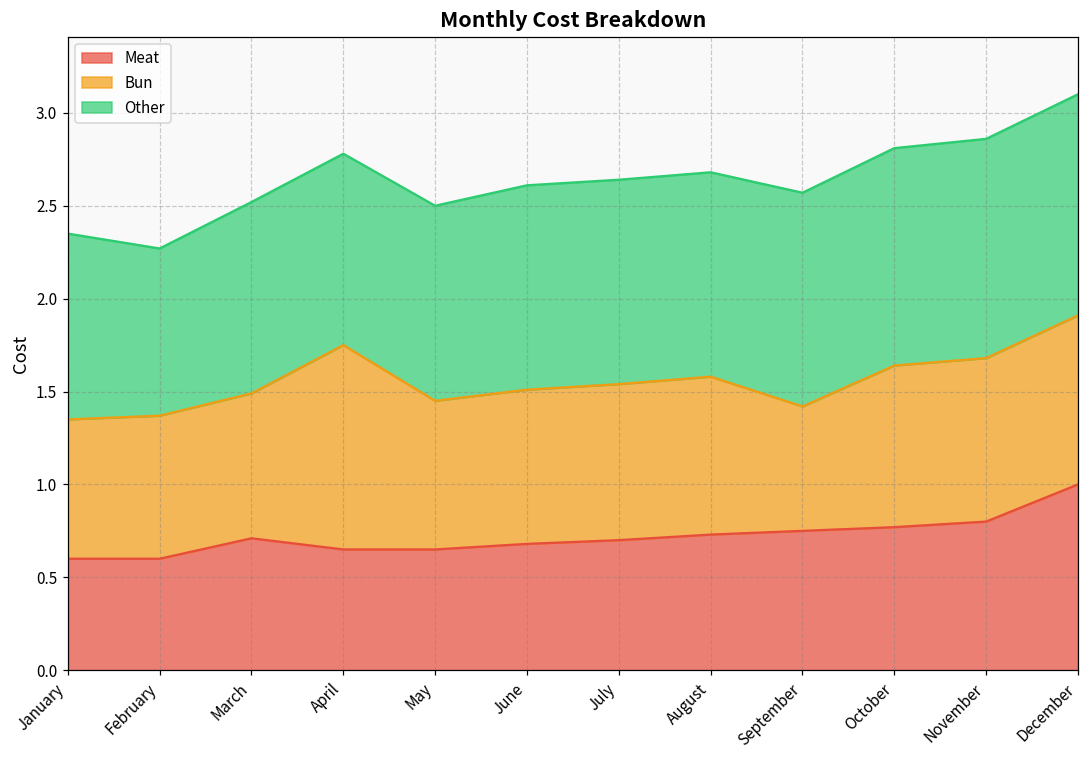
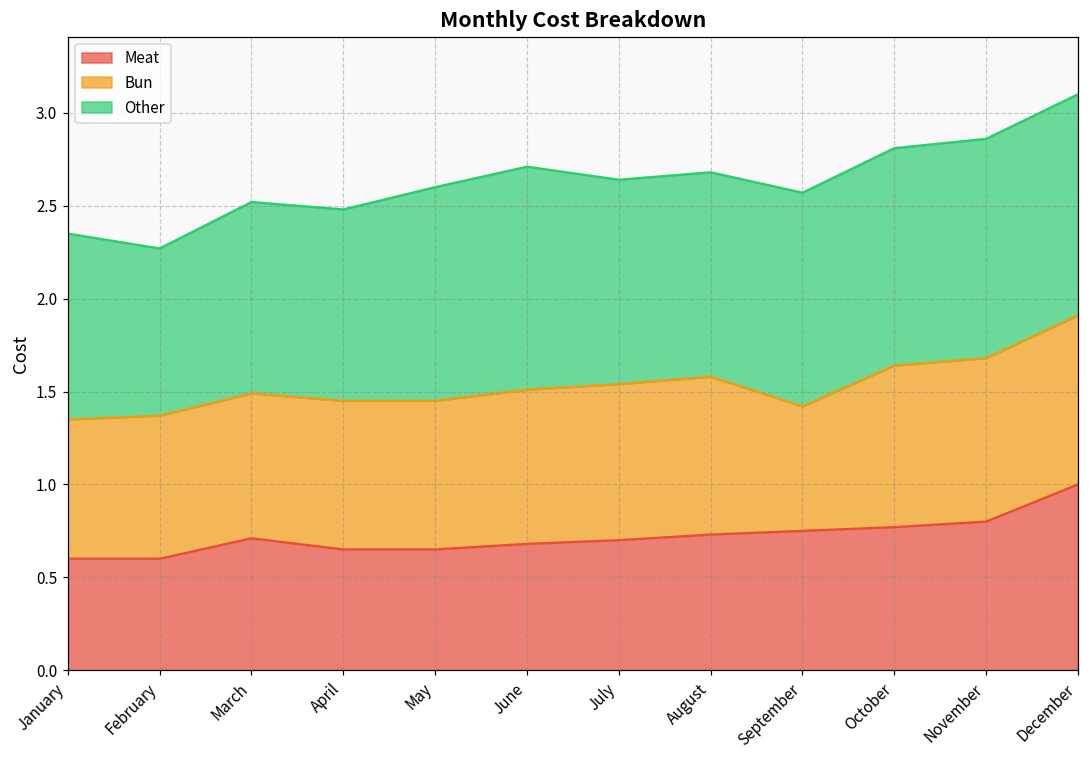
Bun, April: 1.1 -> 0.8
Other, May: 1.05 -> 1.15
Other, June: 1.1 -> 1.2
